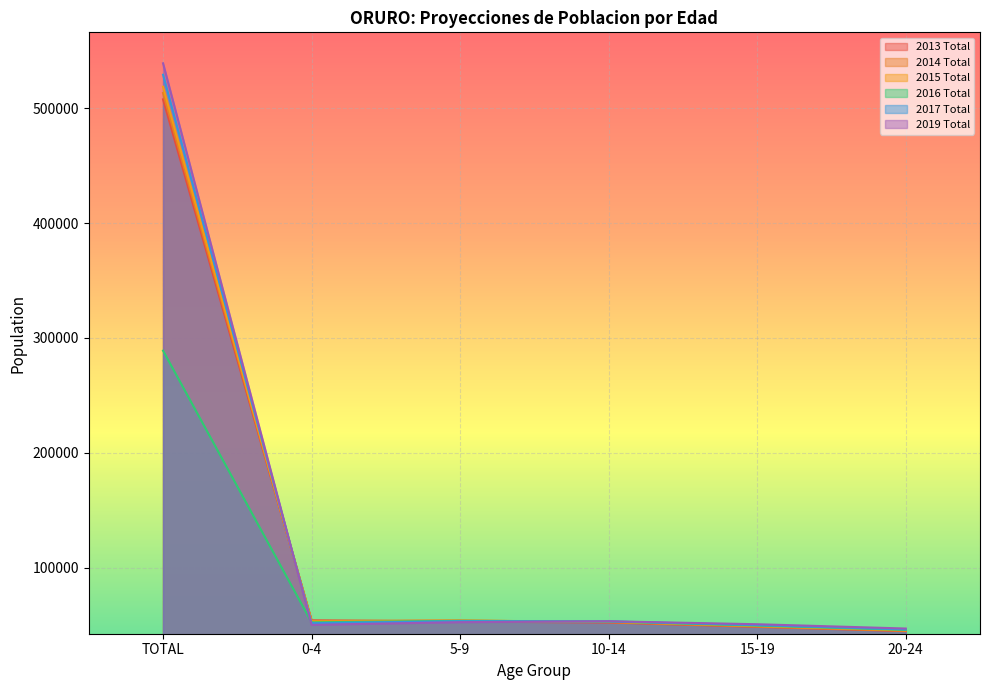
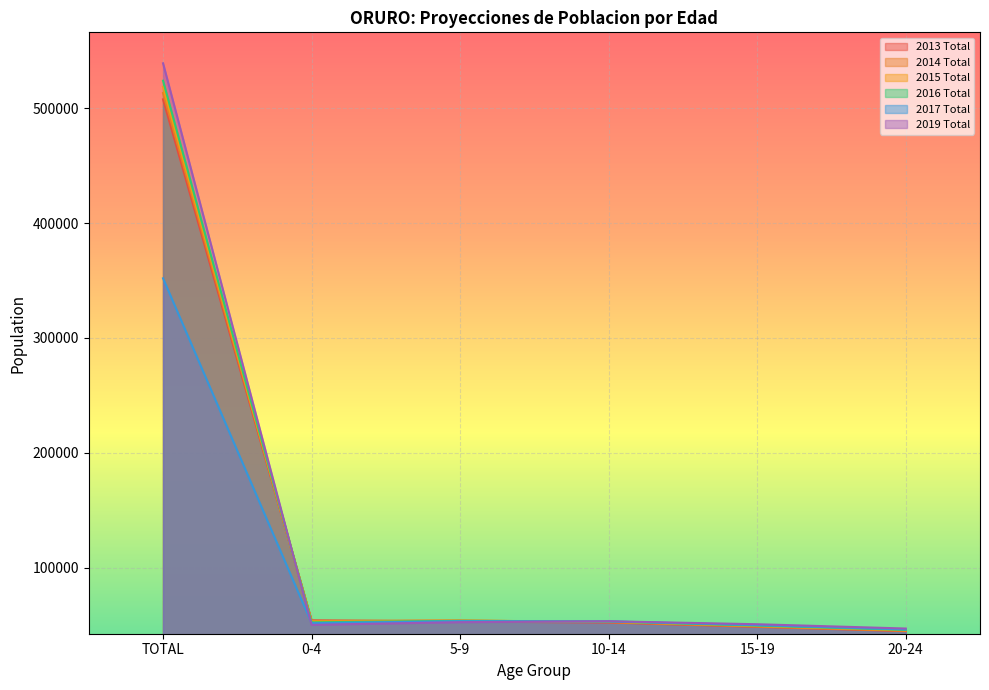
2016 Total, TOTAL: 289000 -> 524000
2017 Total, TOTAL: 529000 -> 352000
